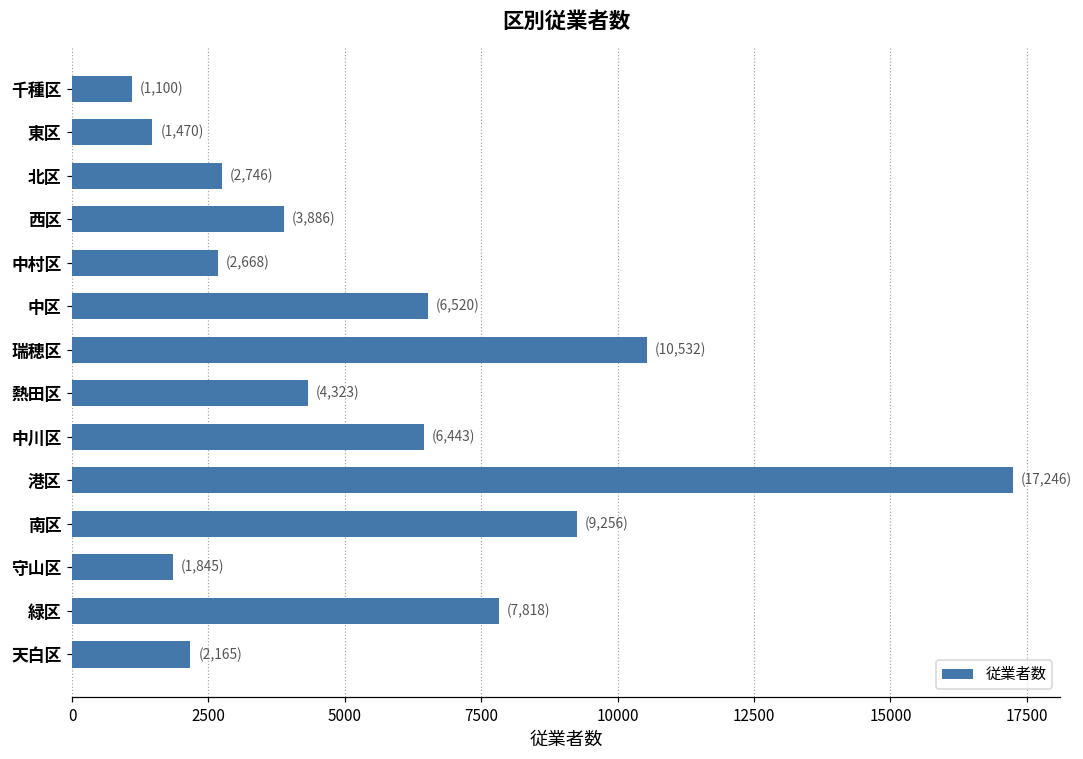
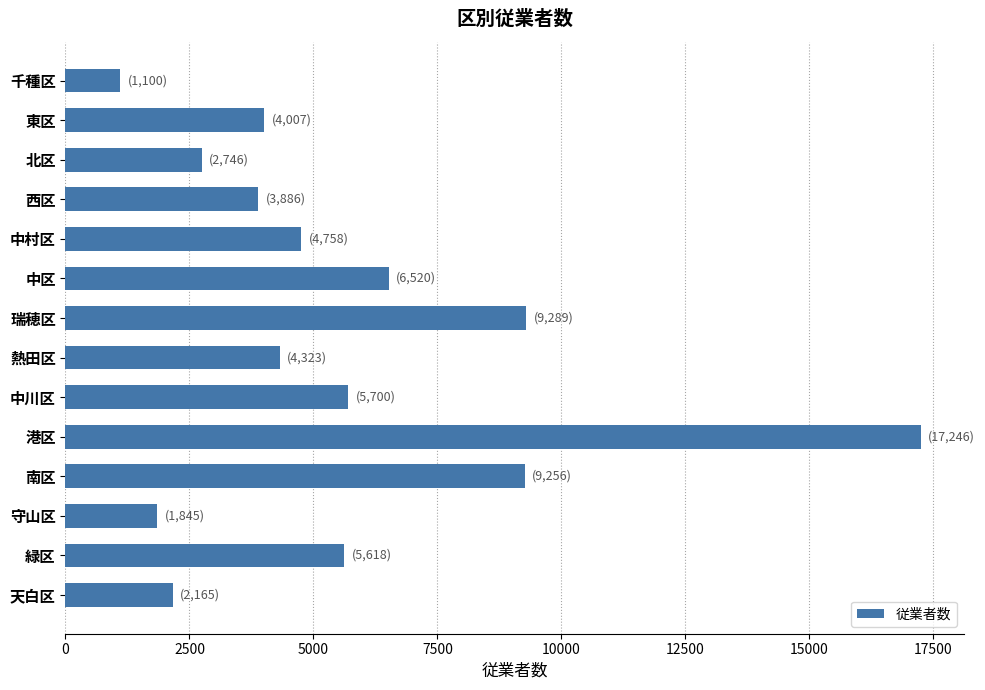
東区: (1,470) -> (4,007)
中村区: (2,668) -> (4,758)
瑞穂区: (10,532) -> (9,289)
中川区: (6,443) -> (5,700)
緑区: (7,818) -> (5,618)
